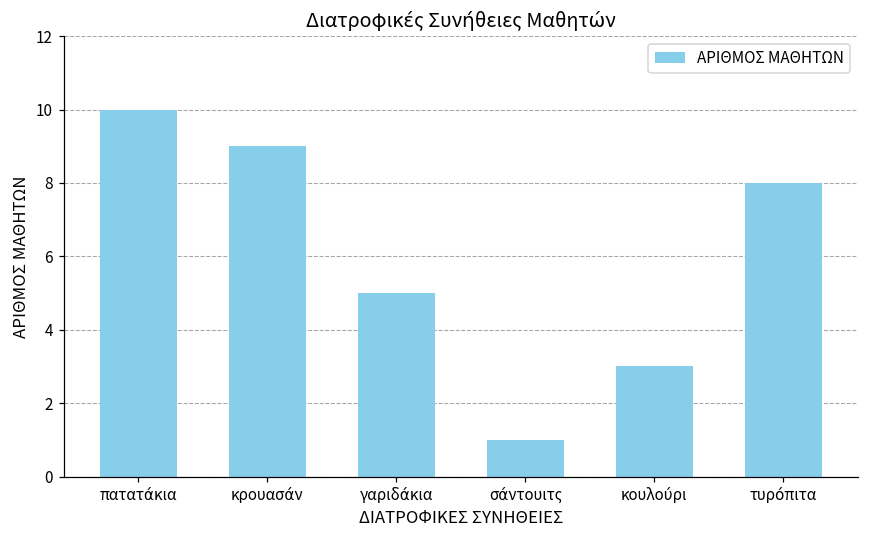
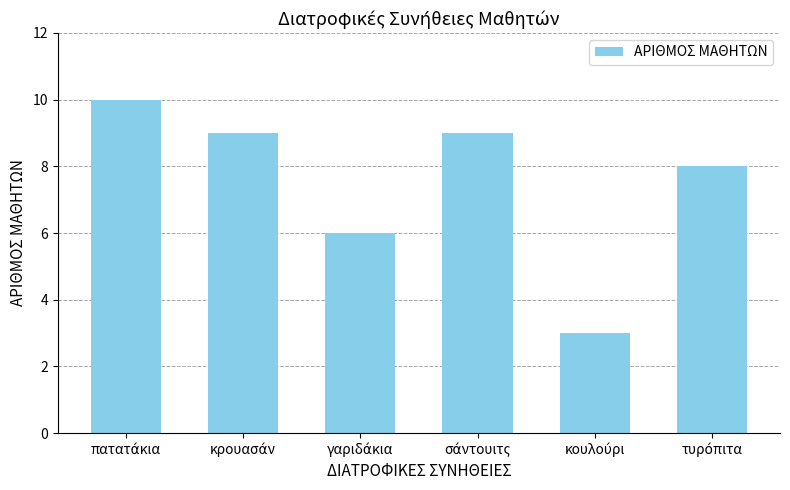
γαριδάκια: 5 -> 6
σάντουιτς: 1 -> 9
